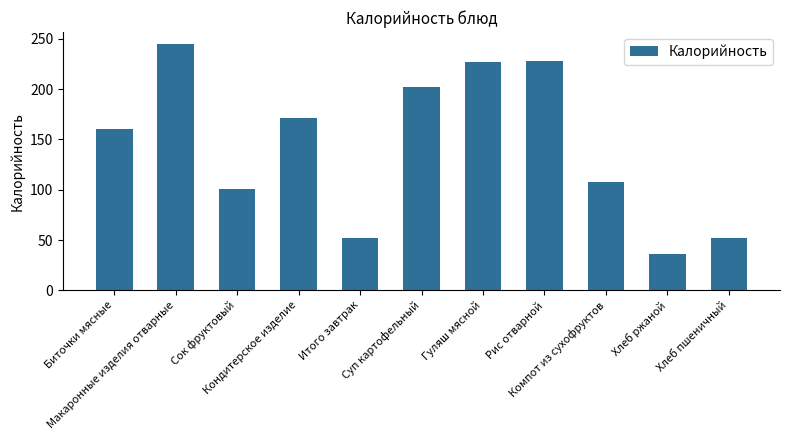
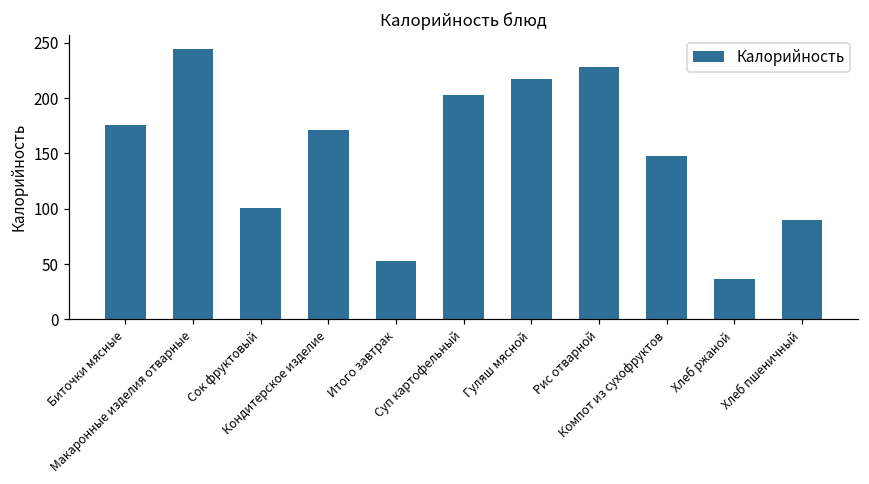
Биточки мясные: 160 -> 175
Гуляш мясной: 227 -> 217
Компот из сухофруктов: 108 -> 147
Хлеб пшеничный: 52 -> 90
